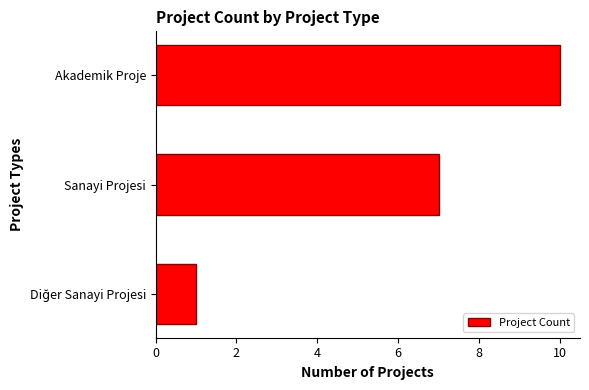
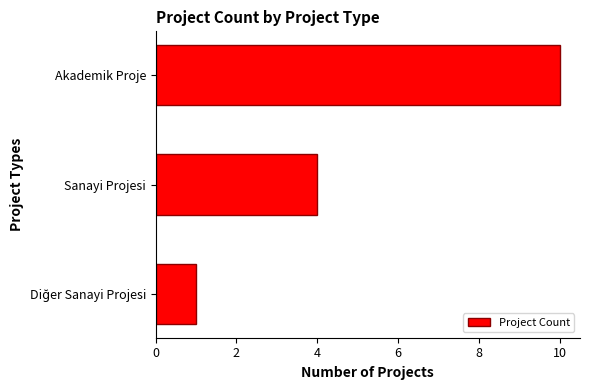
Sanayi Projesi: 7 -> 4
